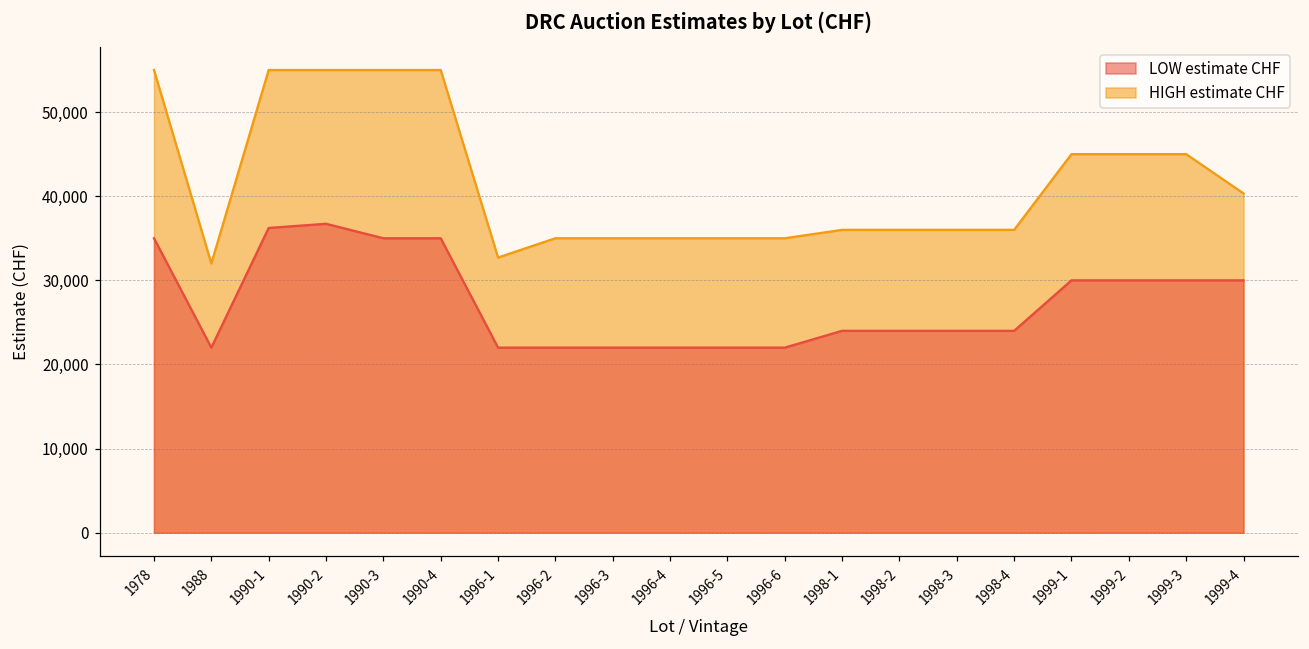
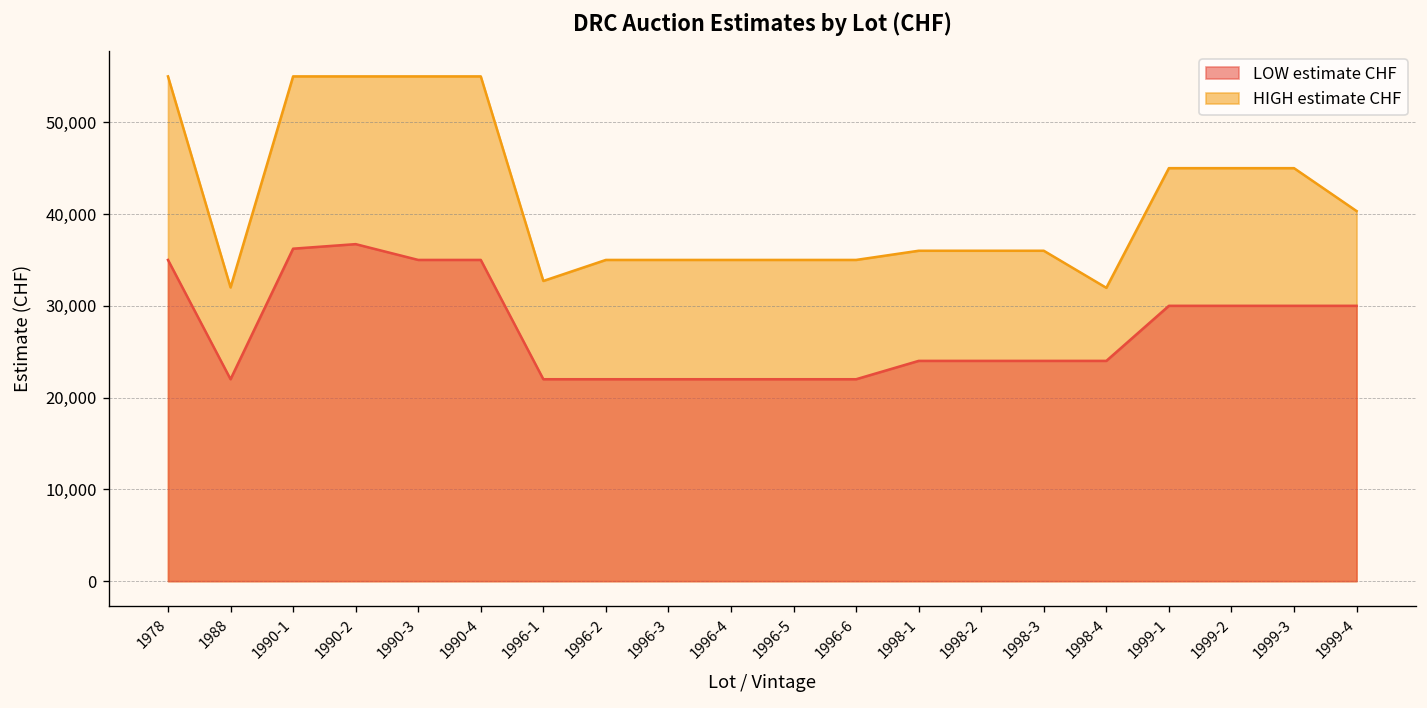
HIGH estimate CHF, 1998-4: 36,000 -> 32,000
